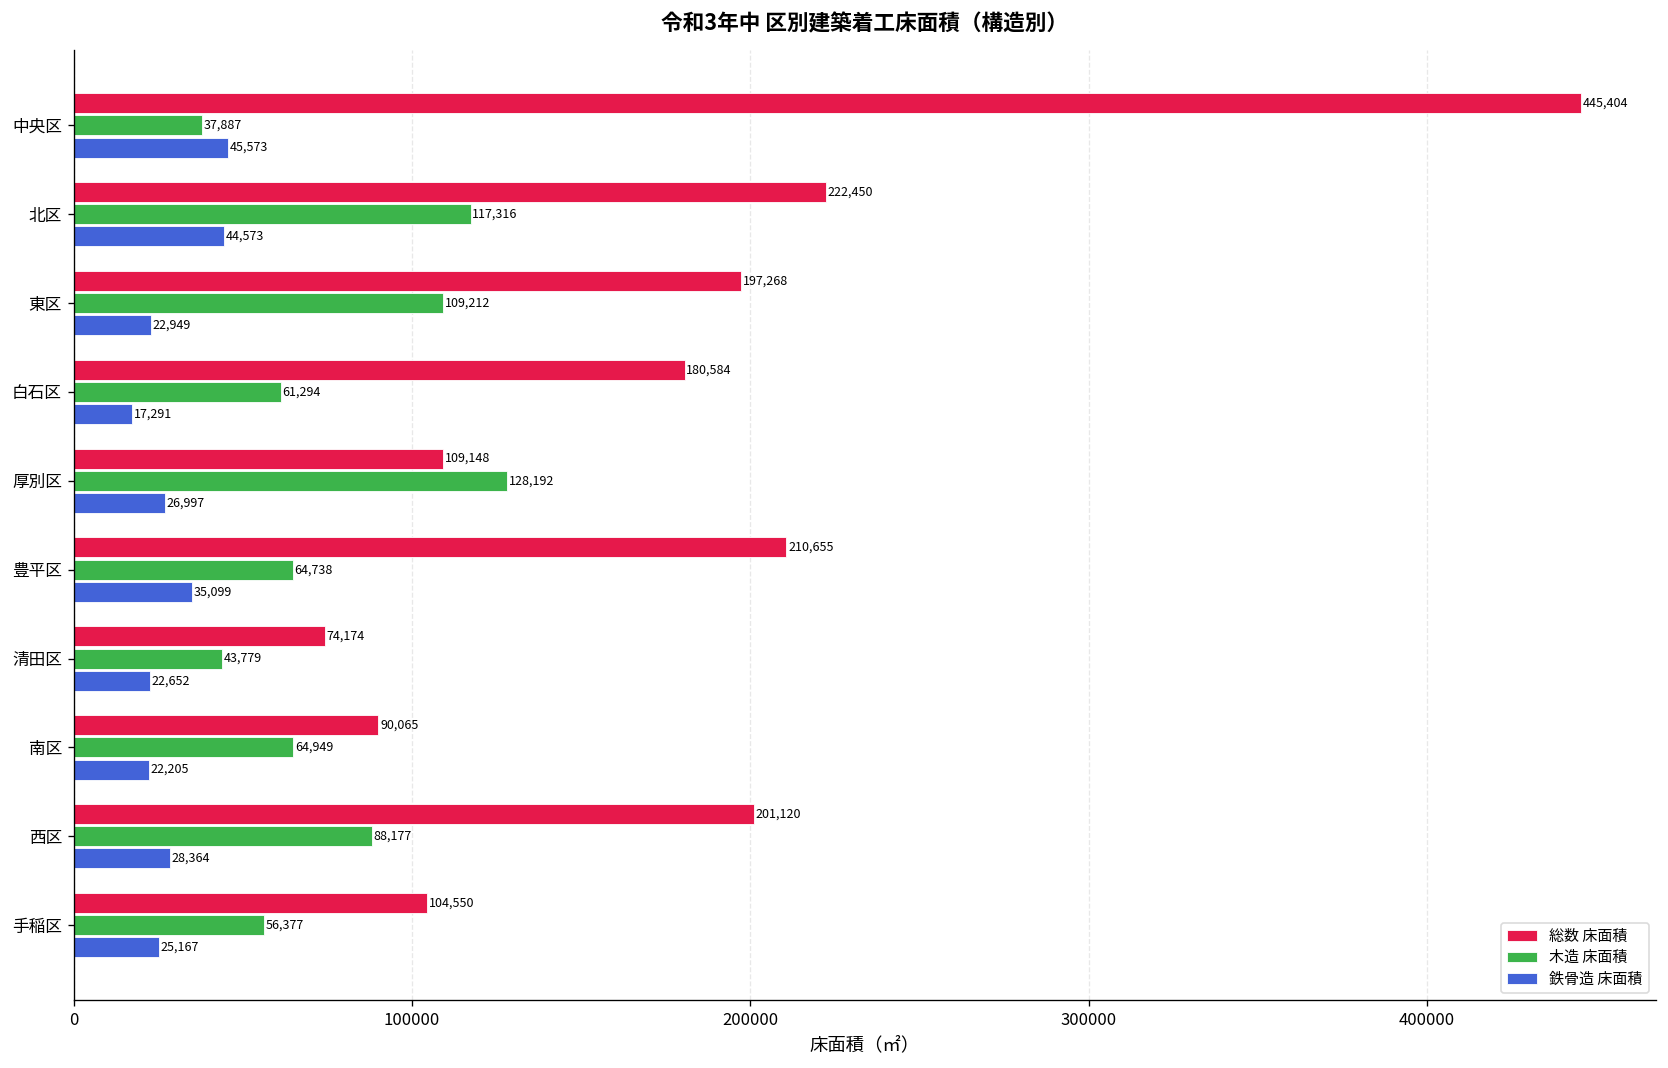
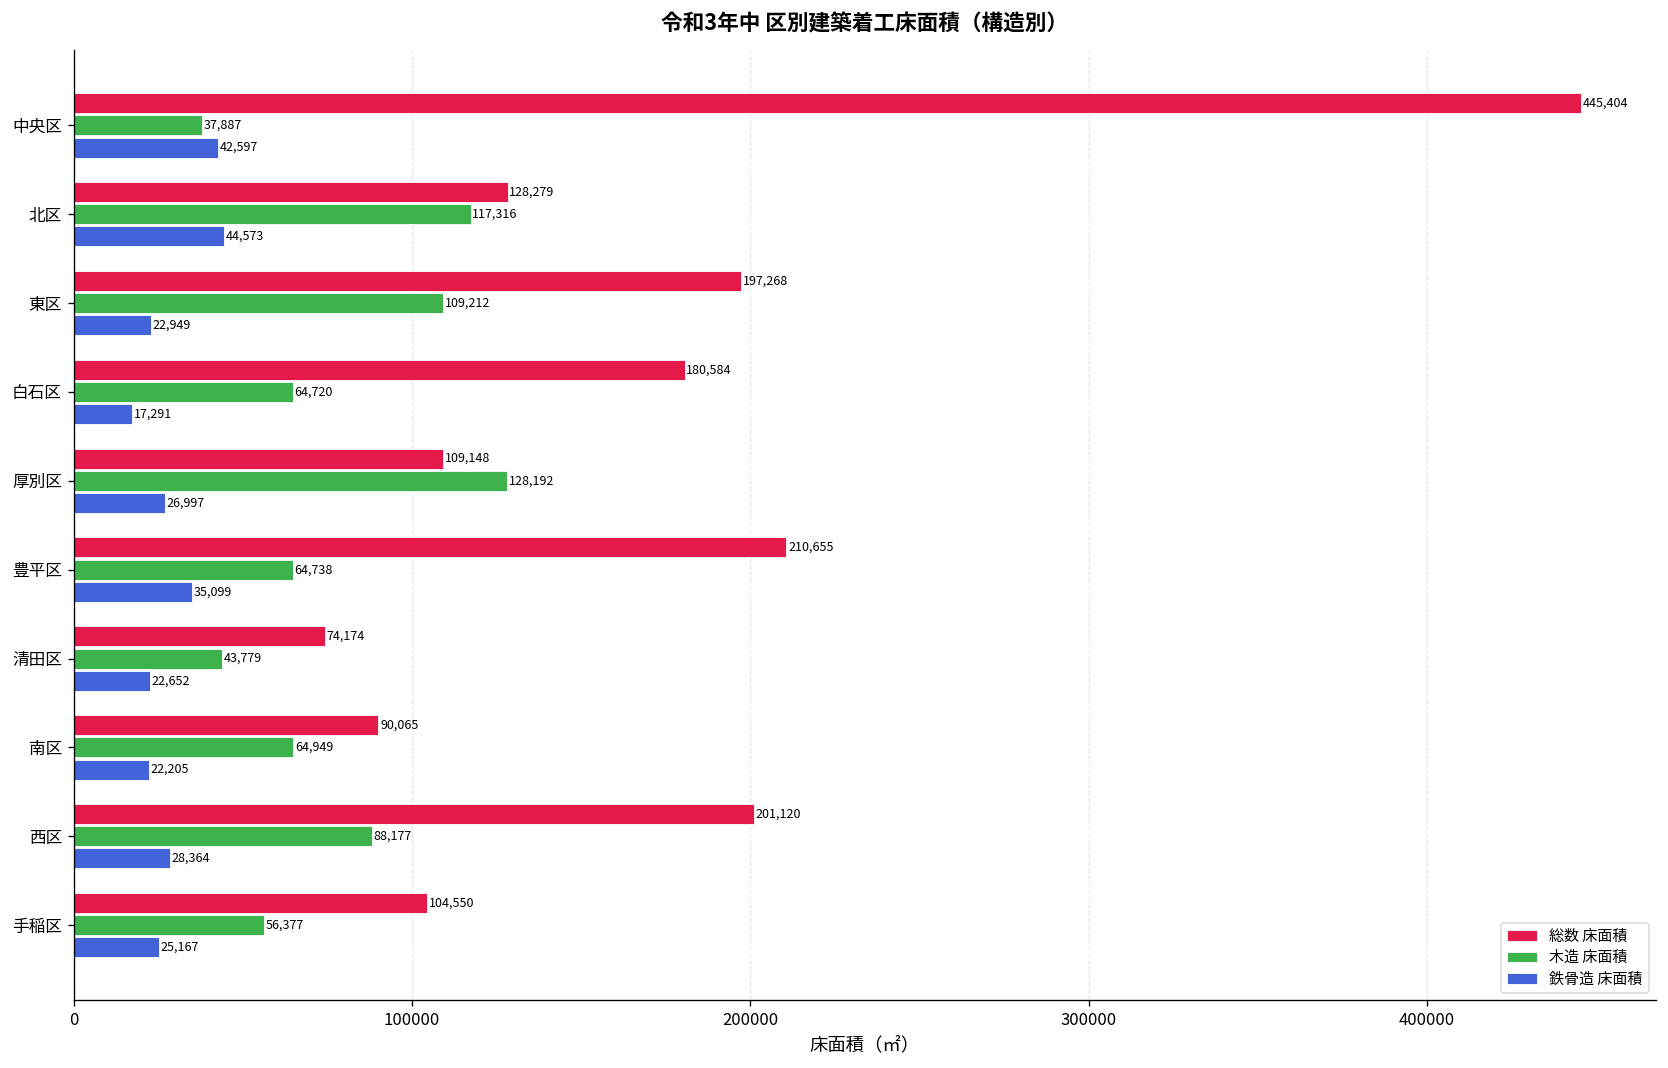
鉄骨造 床面積, 中央区: 45,573 -> 42,597
総数 床面積, 北区: 222,450 -> 128,279
木造 床面積, 白石区: 61,294 -> 64,720
